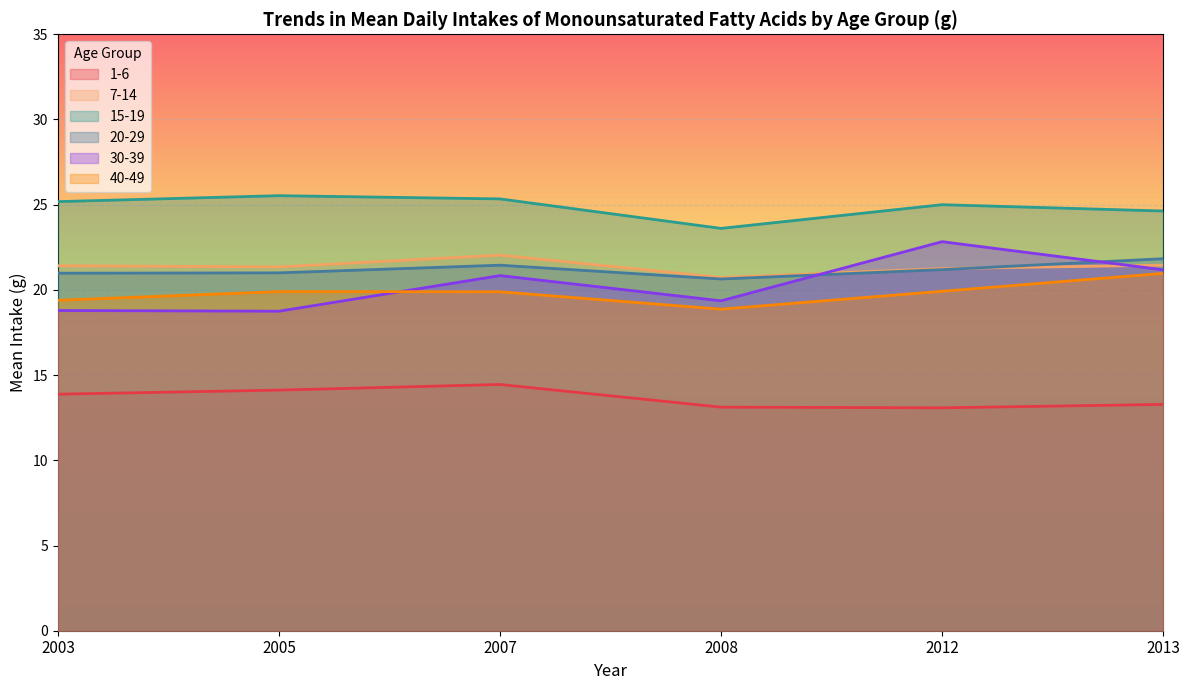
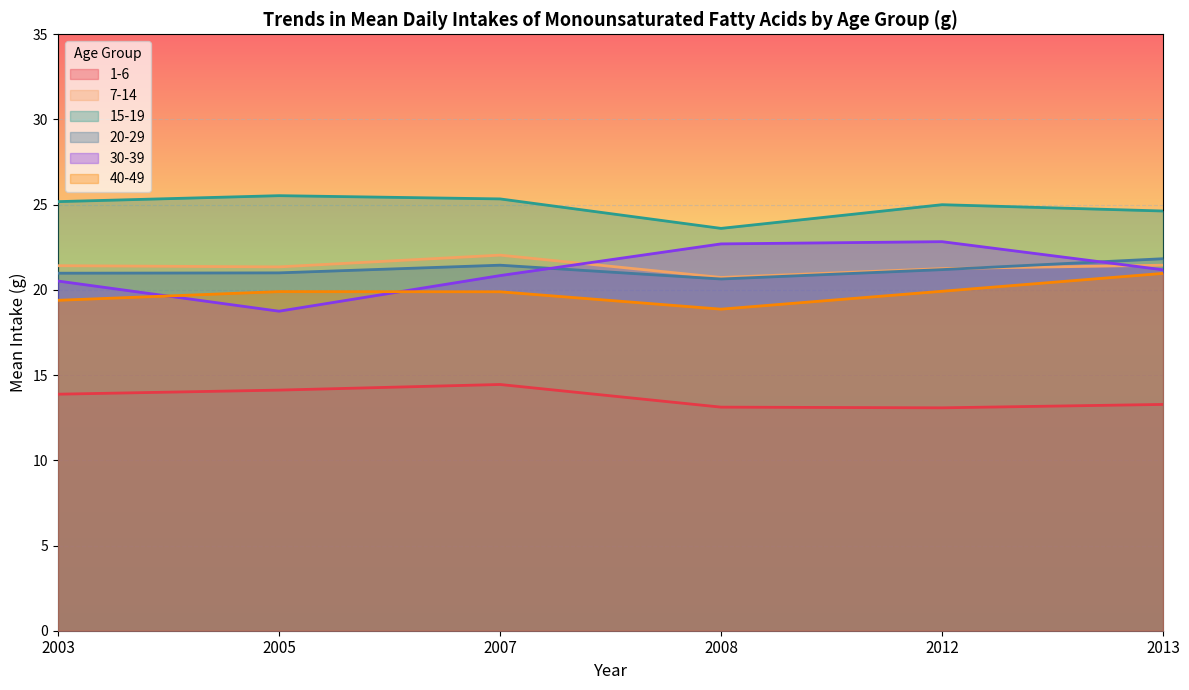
30-39, 2003: 18.8 -> 20.5
30-39, 2008: 19.4 -> 22.7
